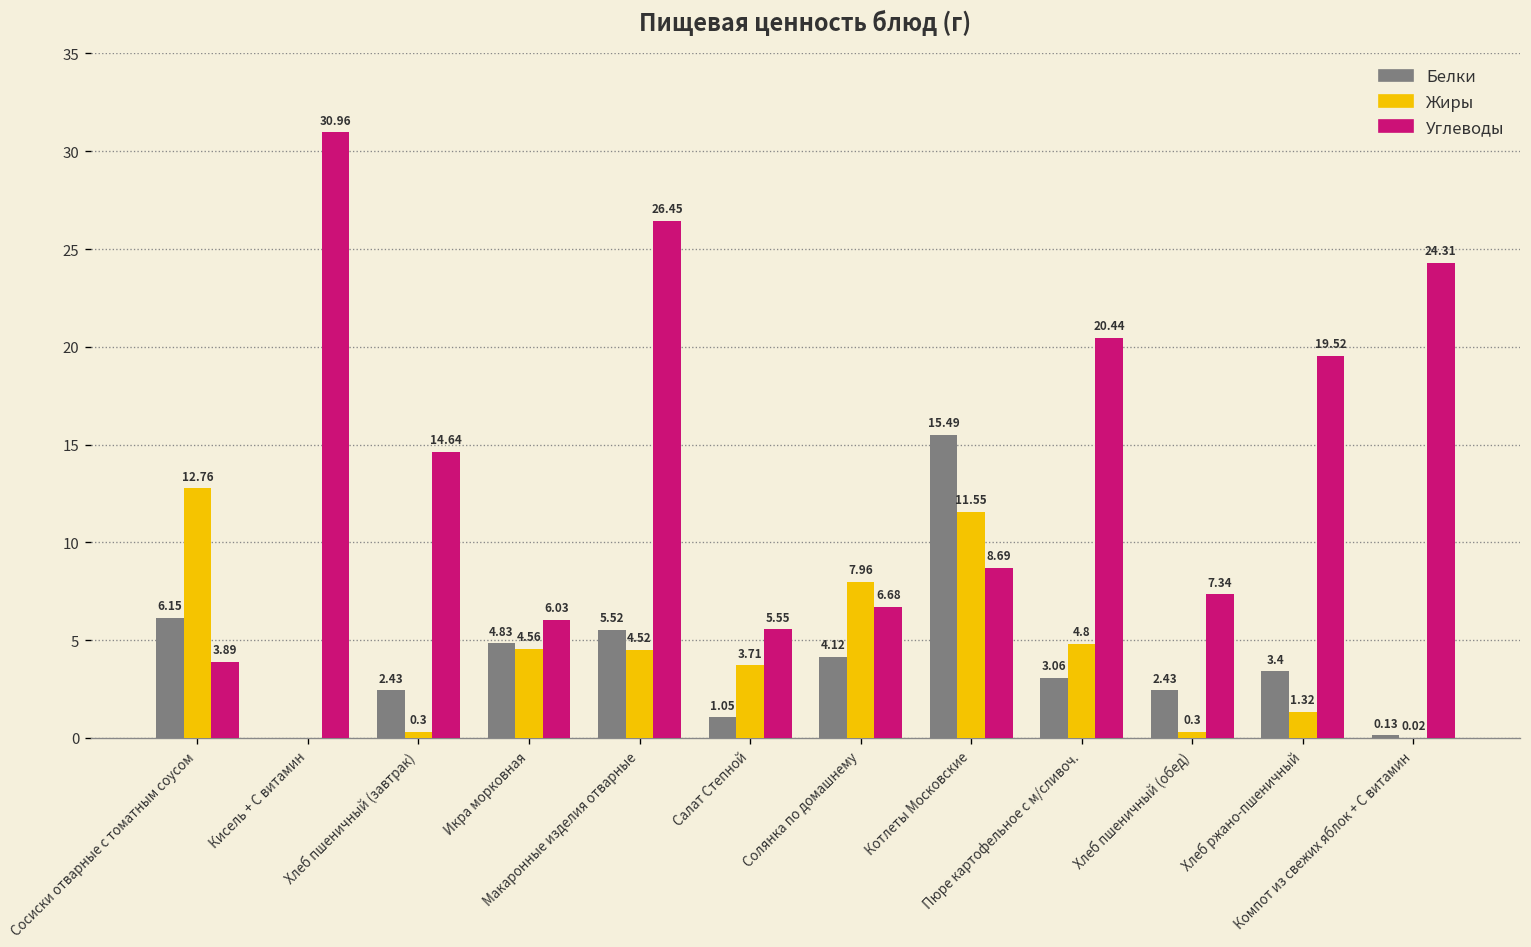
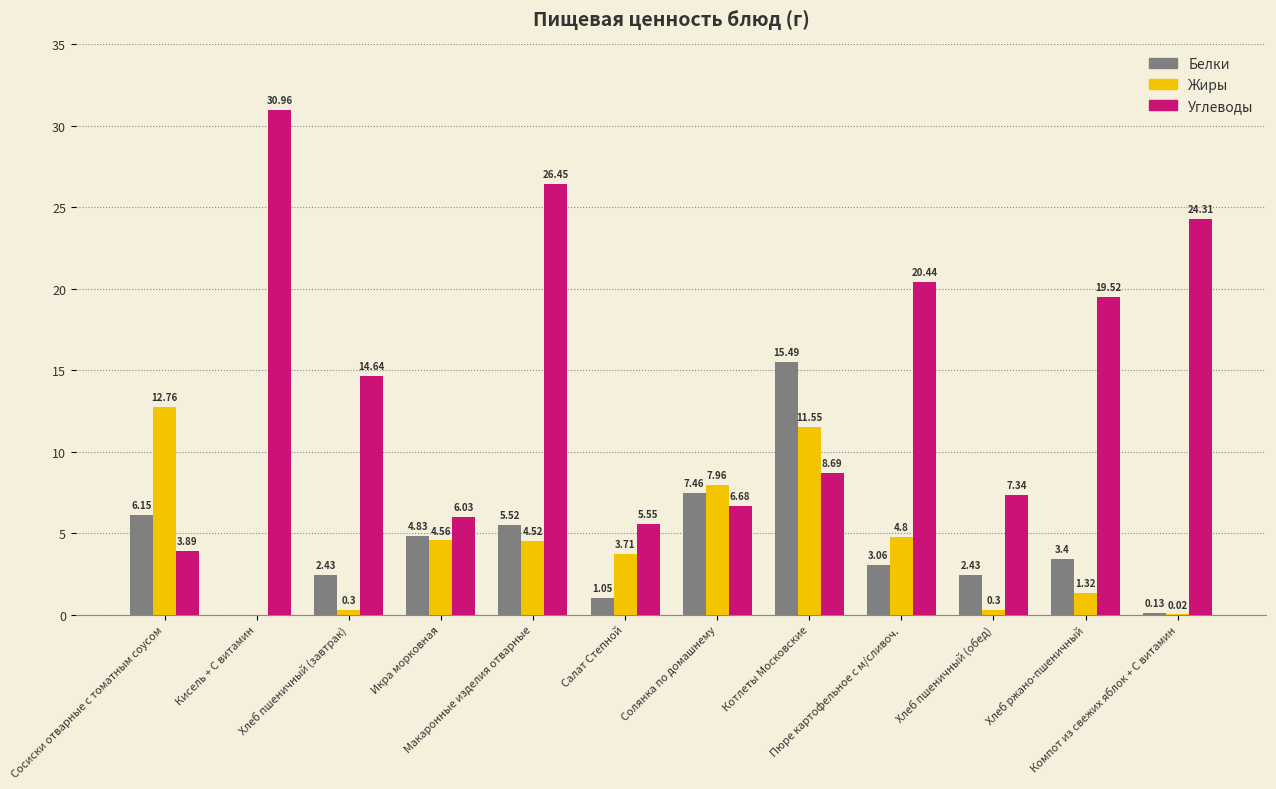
Белки, Солянка по домашнему: 4.12 -> 7.46
